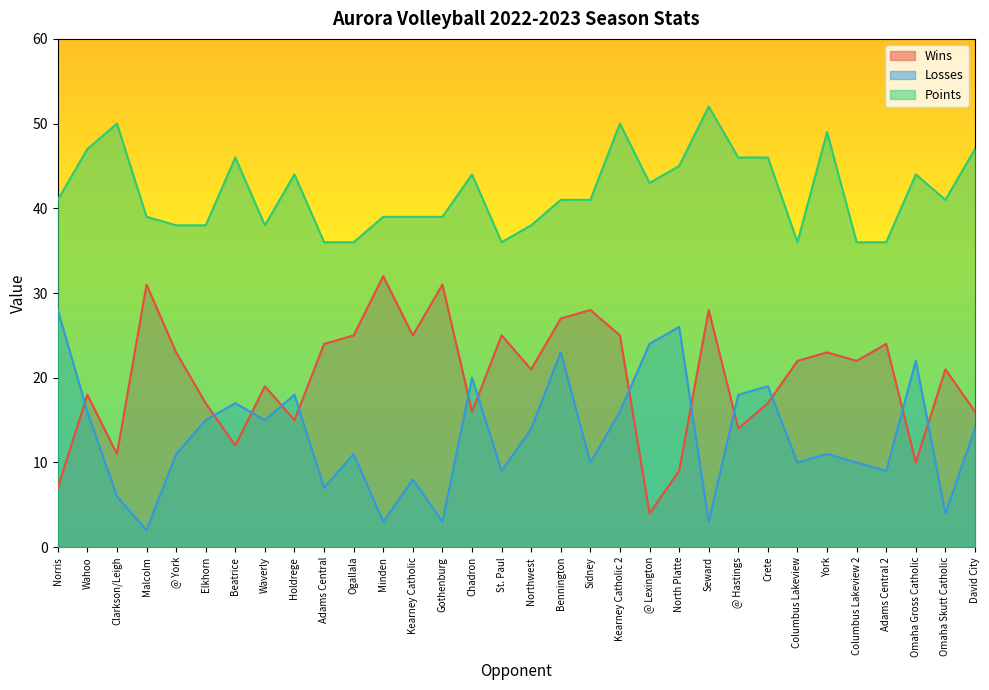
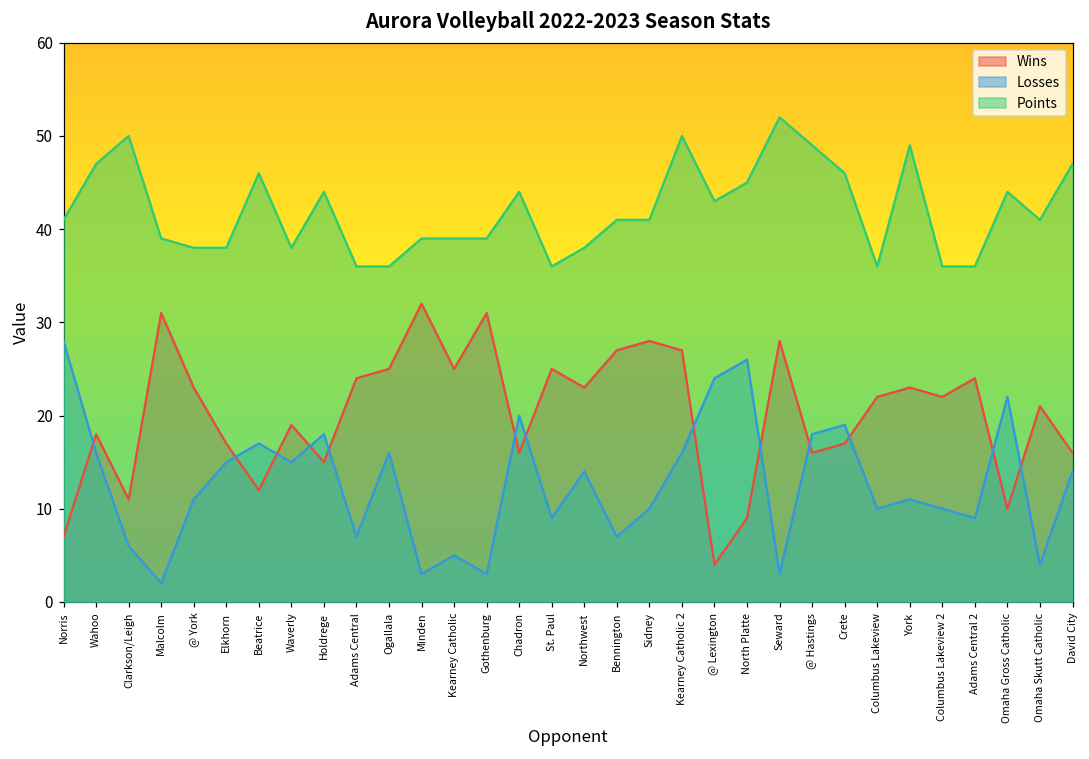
Losses, Ogallala: 11 -> 16
Losses, Kearney Catholic: 8 -> 5
Wins, Northwest: 21 -> 23
Losses, Bennington: 23 -> 7
Wins, Kearney Catholic 2: 25 -> 27
Wins, @ Hastings: 14 -> 16
Points, @ Hastings: 46 -> 49
